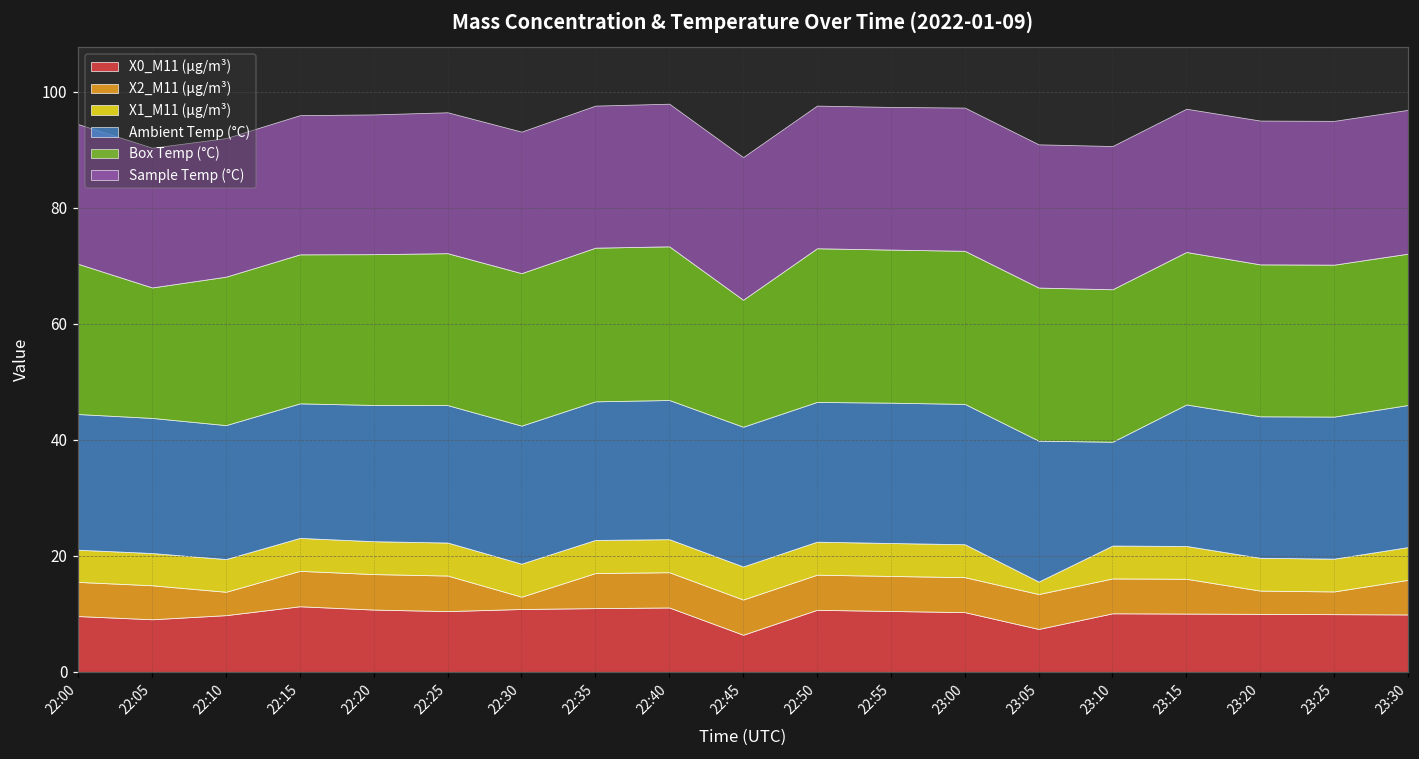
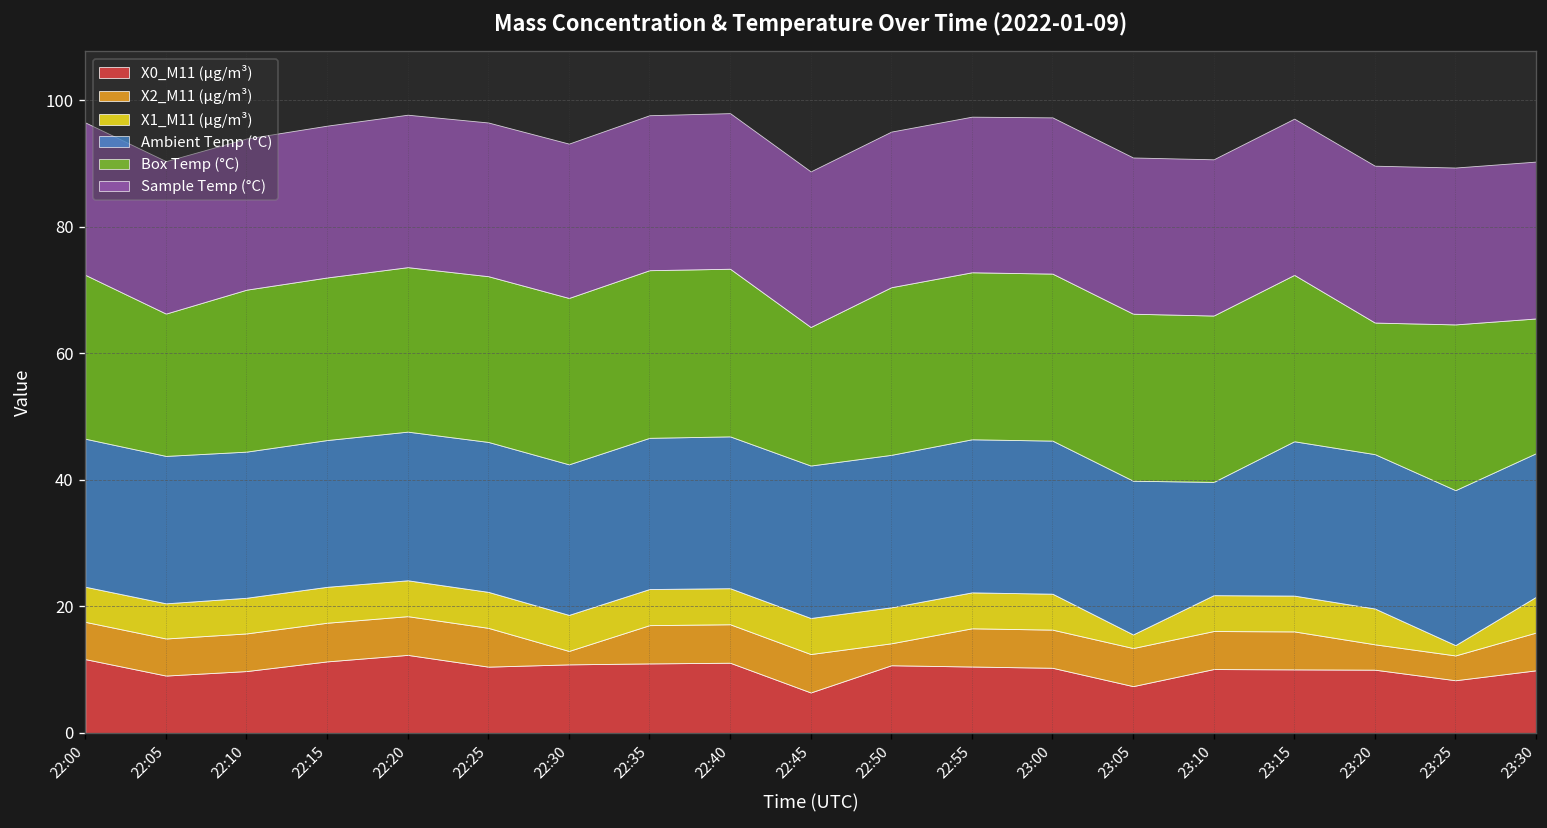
X0_M11 (μg/m³), 22:00: 10 -> 12
X2_M11 (μg/m³), 22:10: 4 -> 6
X0_M11 (μg/m³), 22:20: 11 -> 12
X2_M11 (μg/m³), 22:50: 6 -> 3
Box Temp (°C), 23:20: 26 -> 21
X0_M11 (μg/m³), 23:25: 10 -> 8
X1_M11 (μg/m³), 23:25: 6 -> 2
Ambient Temp (°C), 23:30: 25 -> 23
Box Temp (°C), 23:30: 26 -> 21
